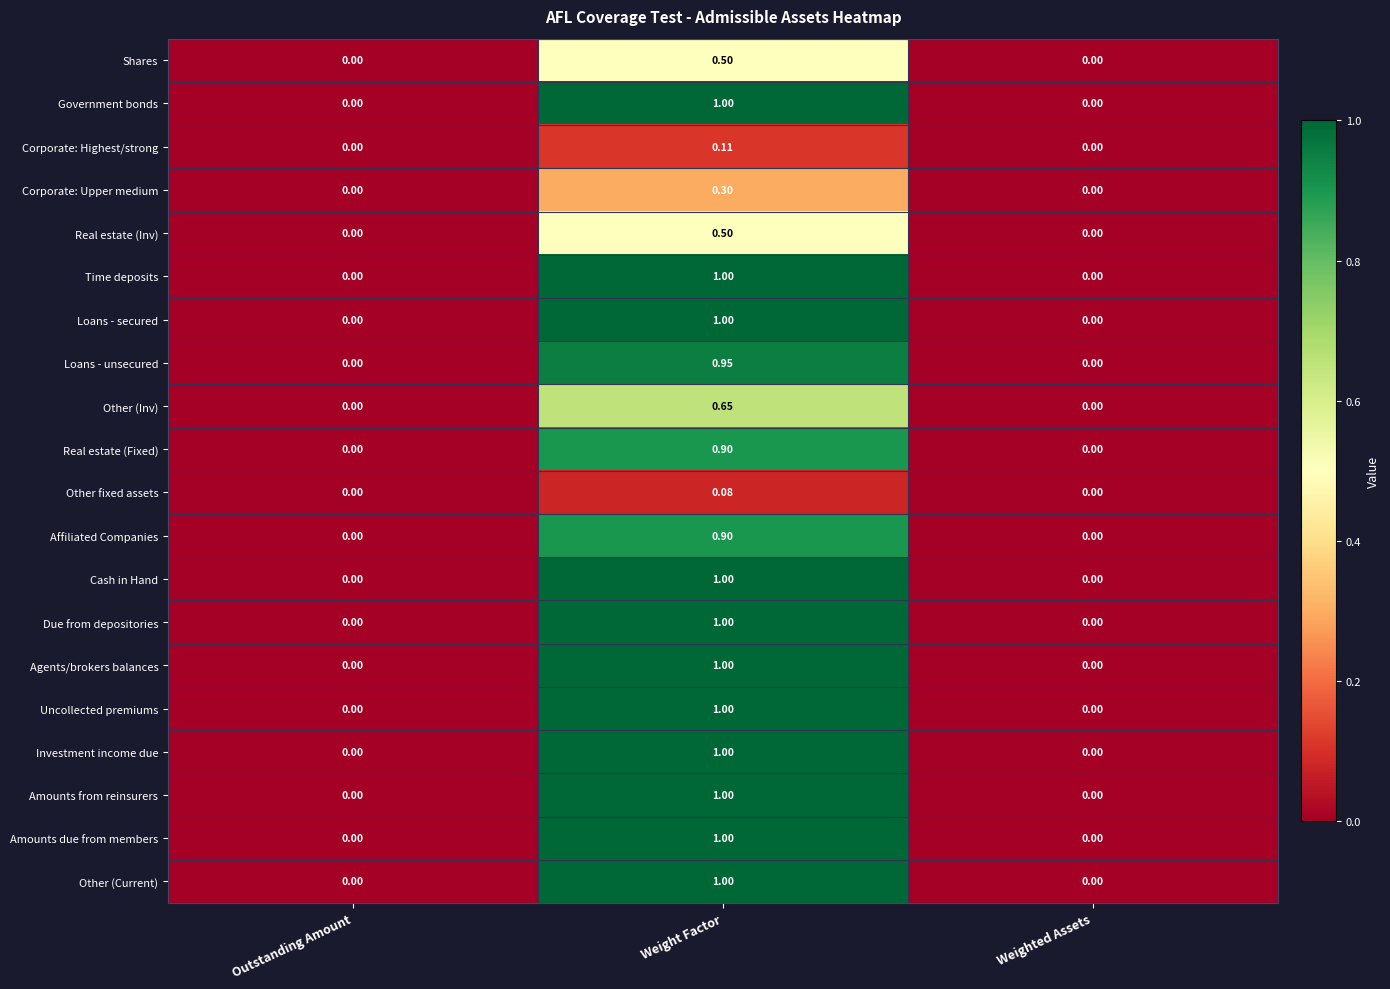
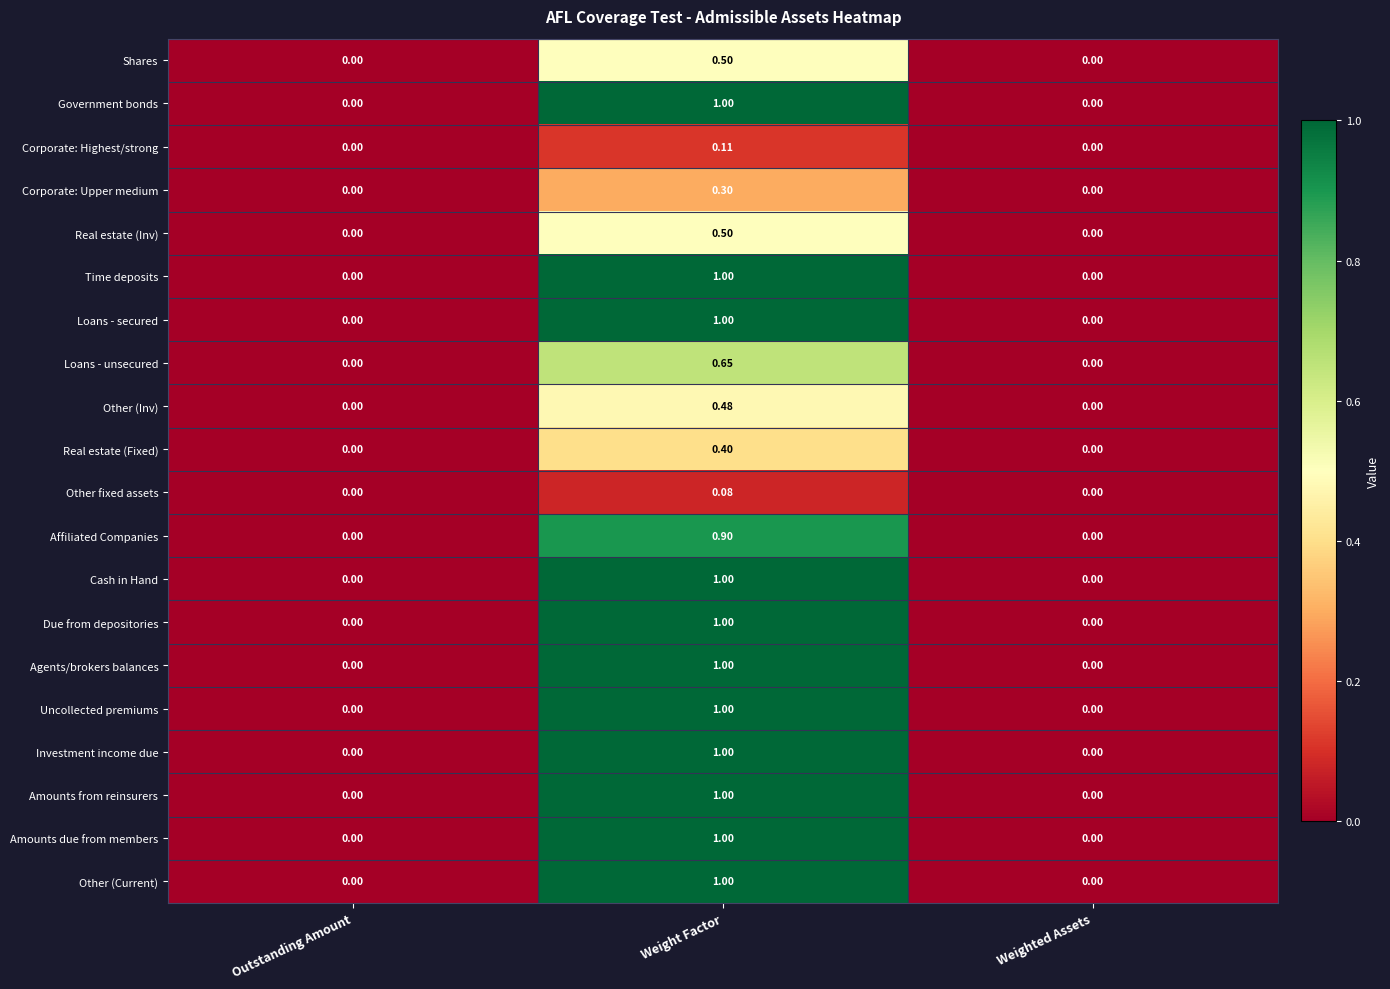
Loans - unsecured, Weight Factor: 0.95 -> 0.65
Other (Inv), Weight Factor: 0.65 -> 0.48
Real estate (Fixed), Weight Factor: 0.90 -> 0.40
